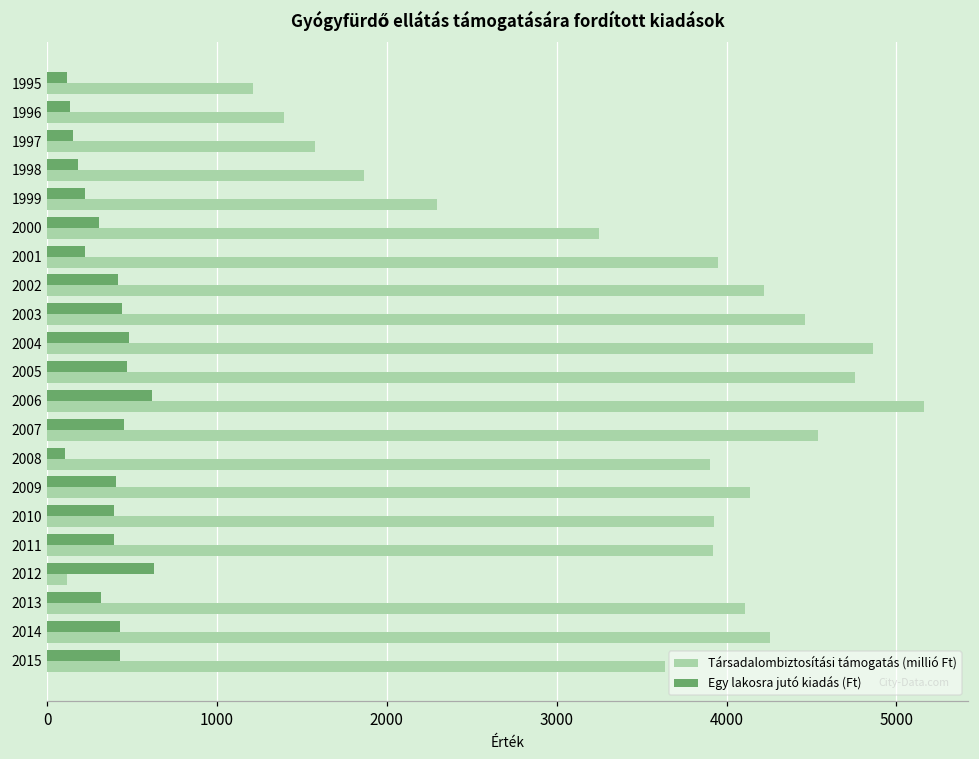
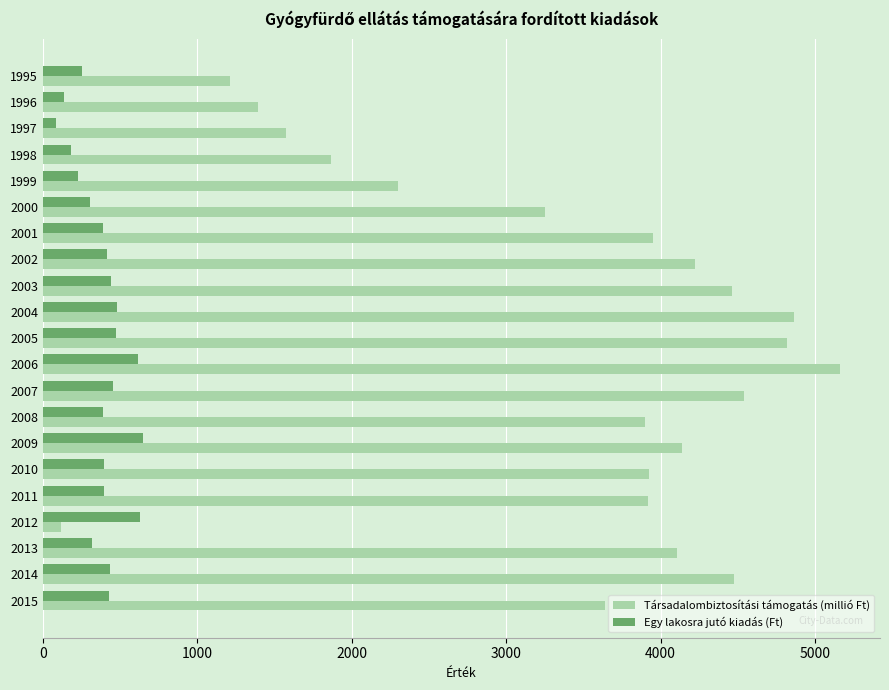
Egy lakosra jutó kiadás (Ft), 1995: 120 -> 260
Egy lakosra jutó kiadás (Ft), 1997: 150 -> 80
Egy lakosra jutó kiadás (Ft), 2001: 230 -> 390
Társadalombiztosítási támogatás (millió Ft), 2005: 4760 -> 4820
Egy lakosra jutó kiadás (Ft), 2008: 100 -> 390
Egy lakosra jutó kiadás (Ft), 2009: 400 -> 650
Társadalombiztosítási támogatás (millió Ft), 2014: 4260 -> 4470
